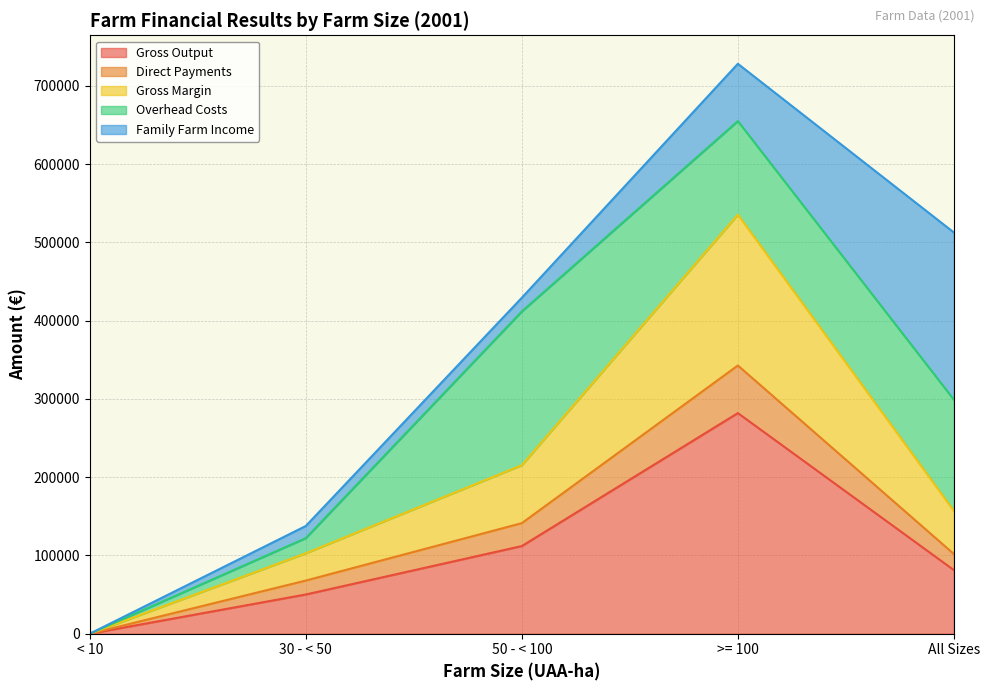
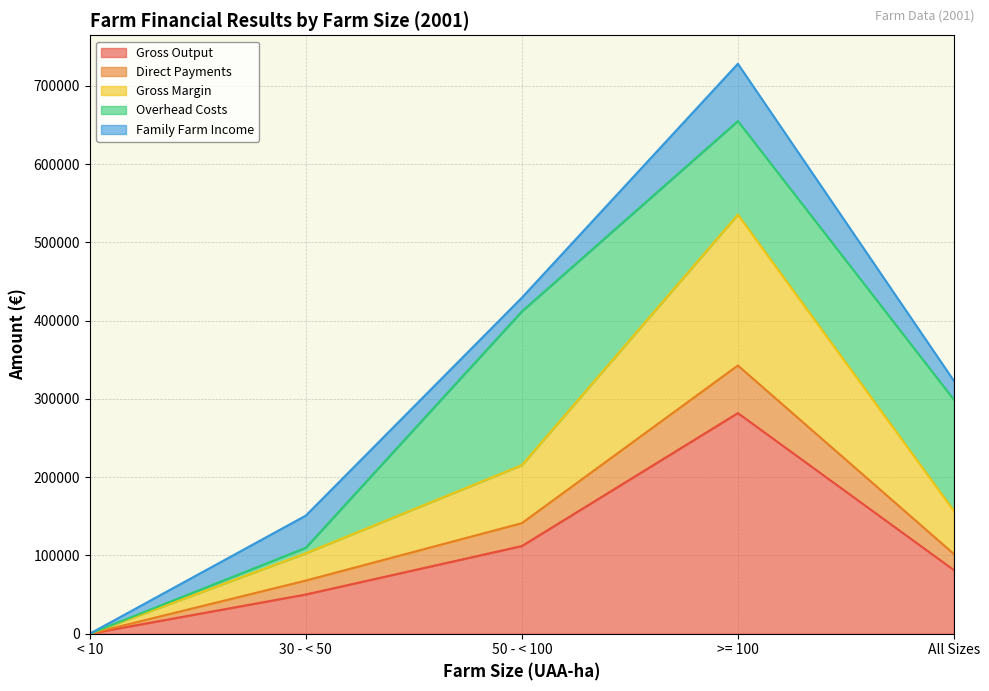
Overhead Costs, 30 - < 50: 20000 -> 10000
Family Farm Income, 30 - < 50: 20000 -> 40000
Family Farm Income, All Sizes: 210000 -> 20000
